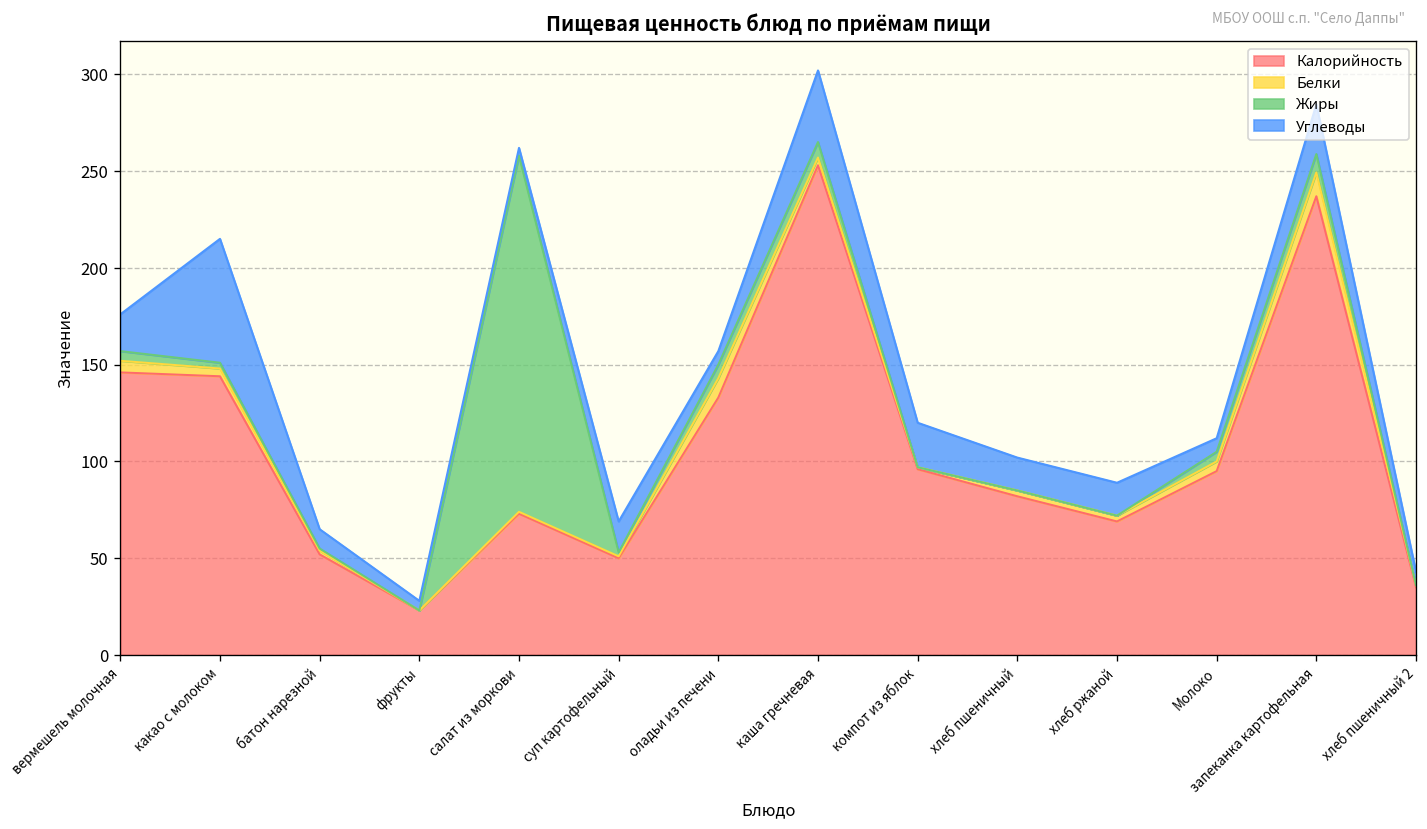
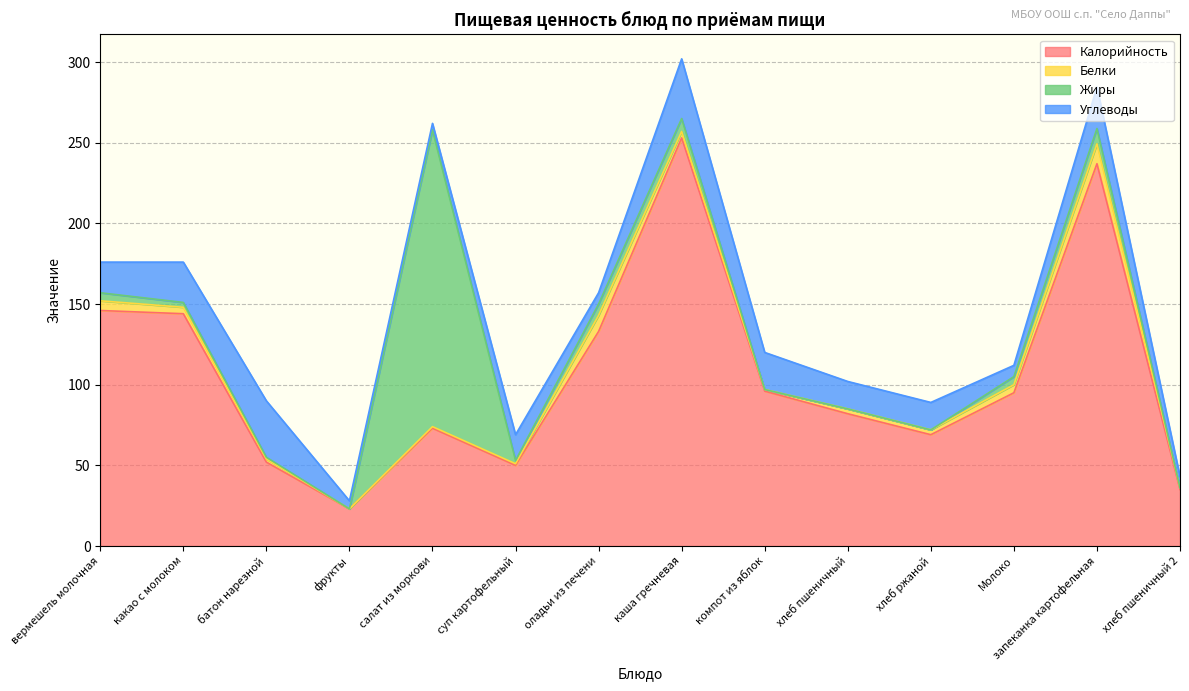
Углеводы, какао с молоком: 64 -> 25
Углеводы, батон нарезной: 10 -> 35
